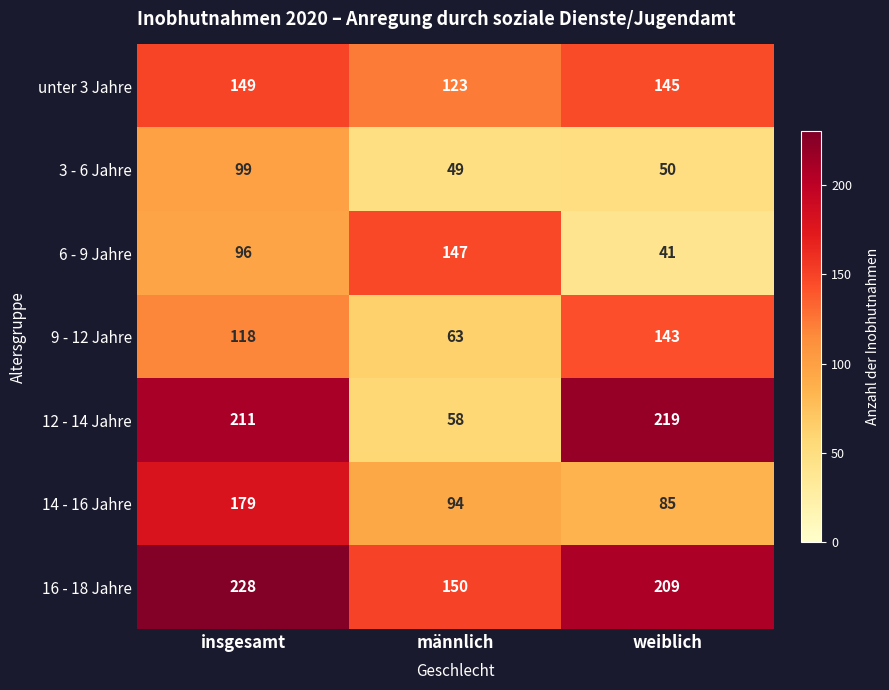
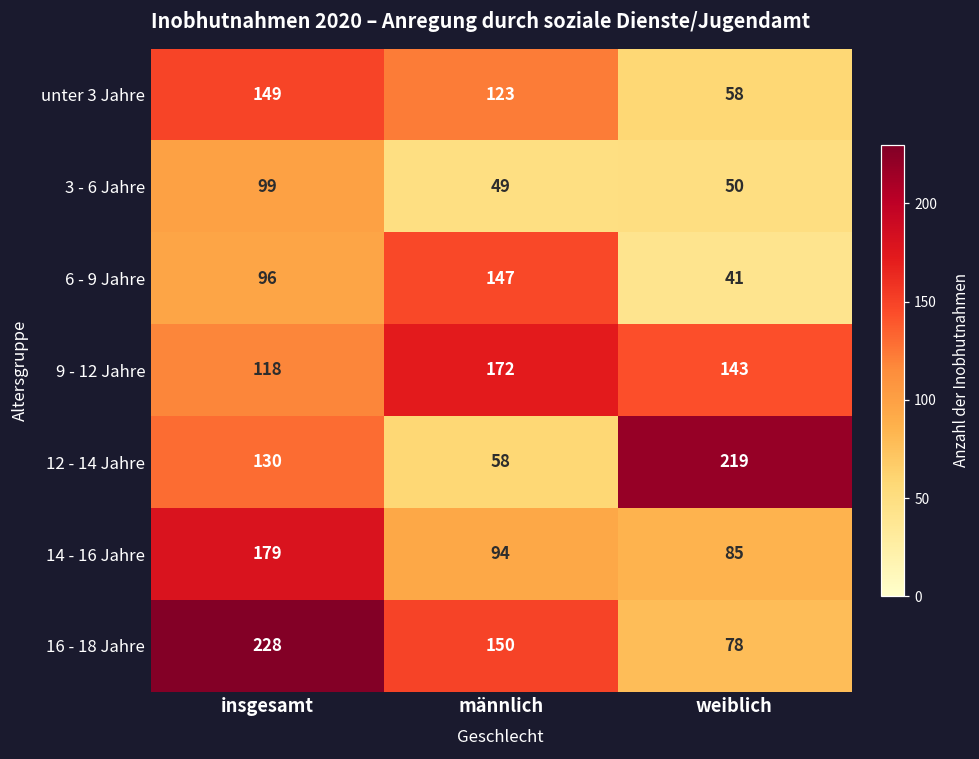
unter 3 Jahre, weiblich: 145 -> 58
9 - 12 Jahre, männlich: 63 -> 172
12 - 14 Jahre, insgesamt: 211 -> 130
16 - 18 Jahre, weiblich: 209 -> 78
